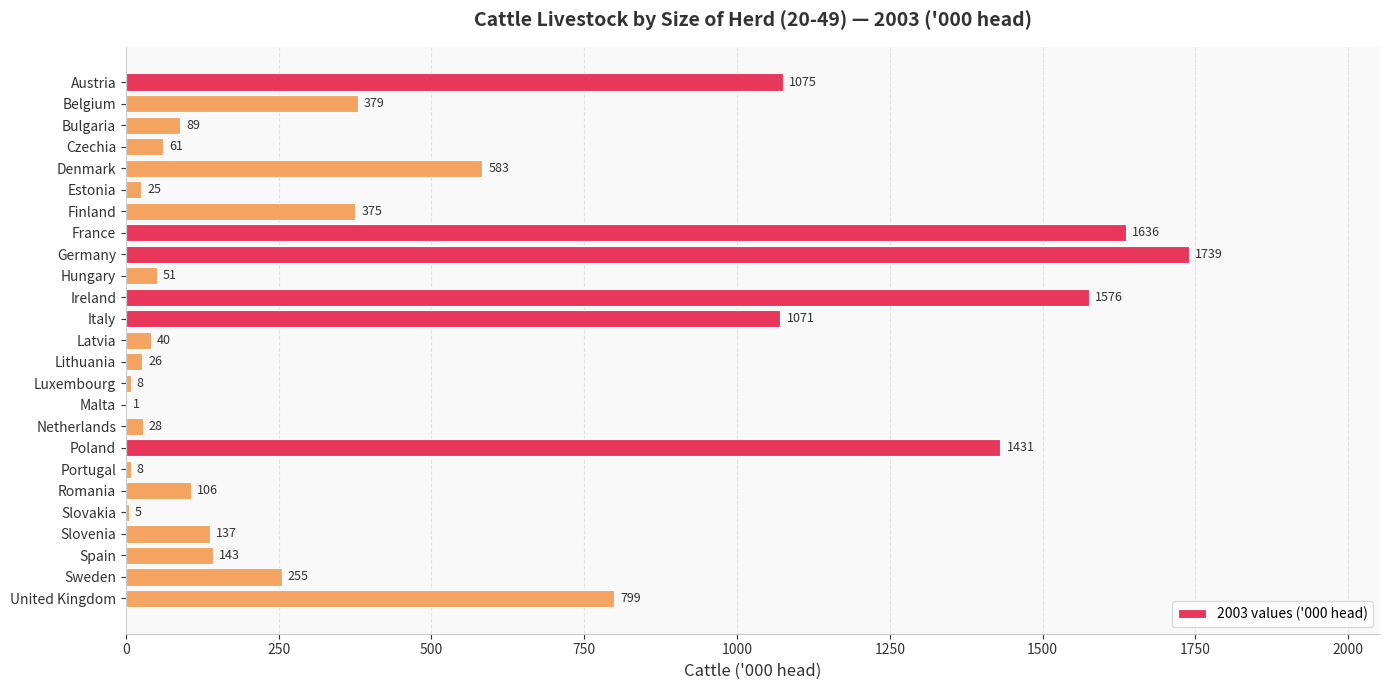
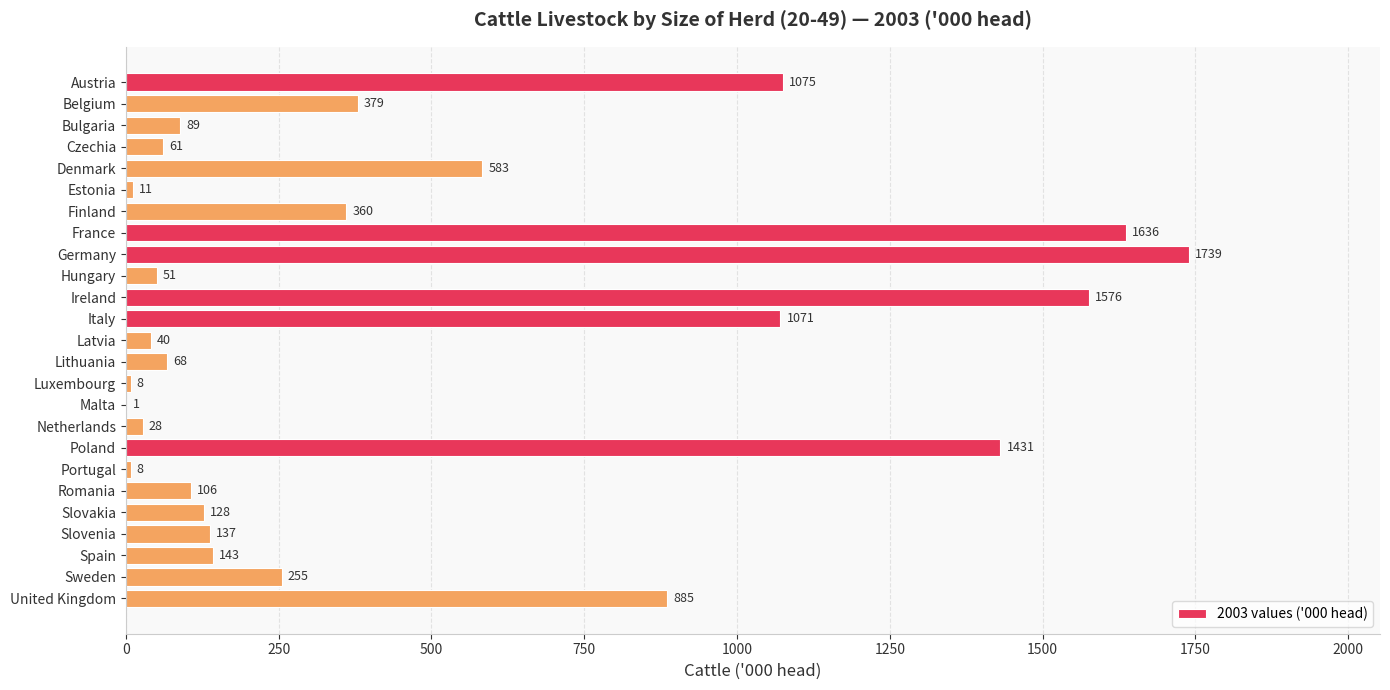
Estonia: 25 -> 11
Finland: 375 -> 360
Lithuania: 26 -> 68
Slovakia: 5 -> 128
United Kingdom: 799 -> 885
